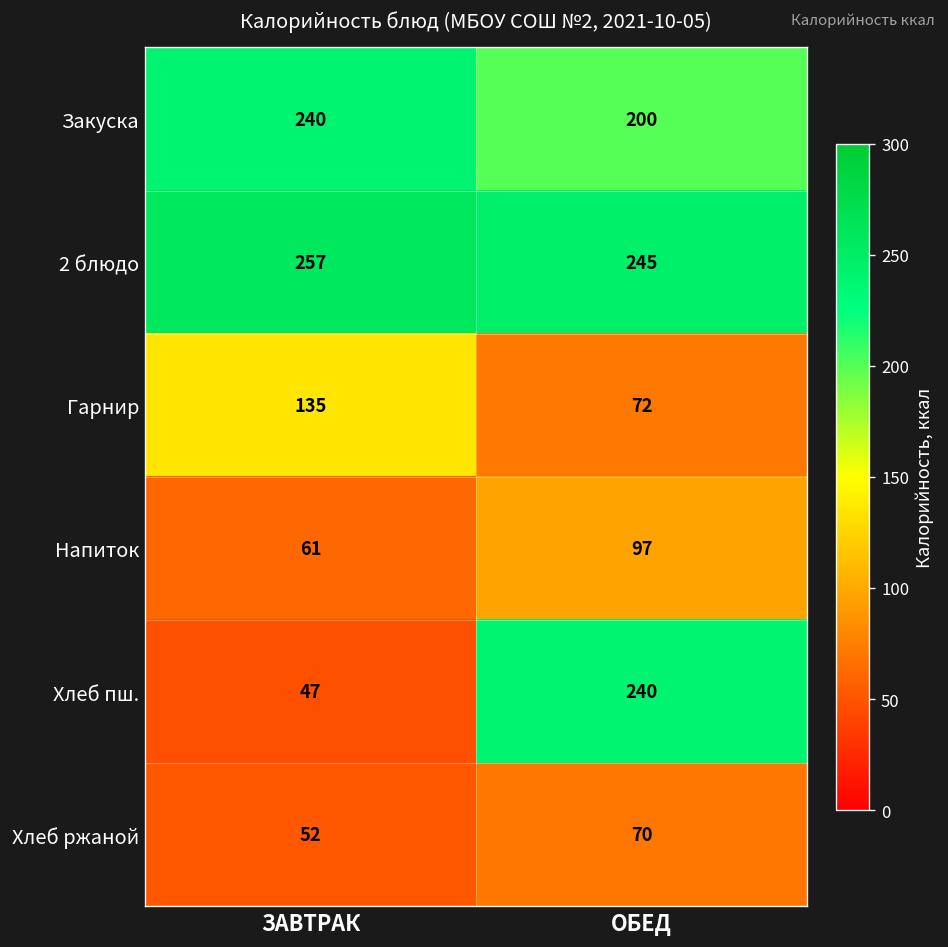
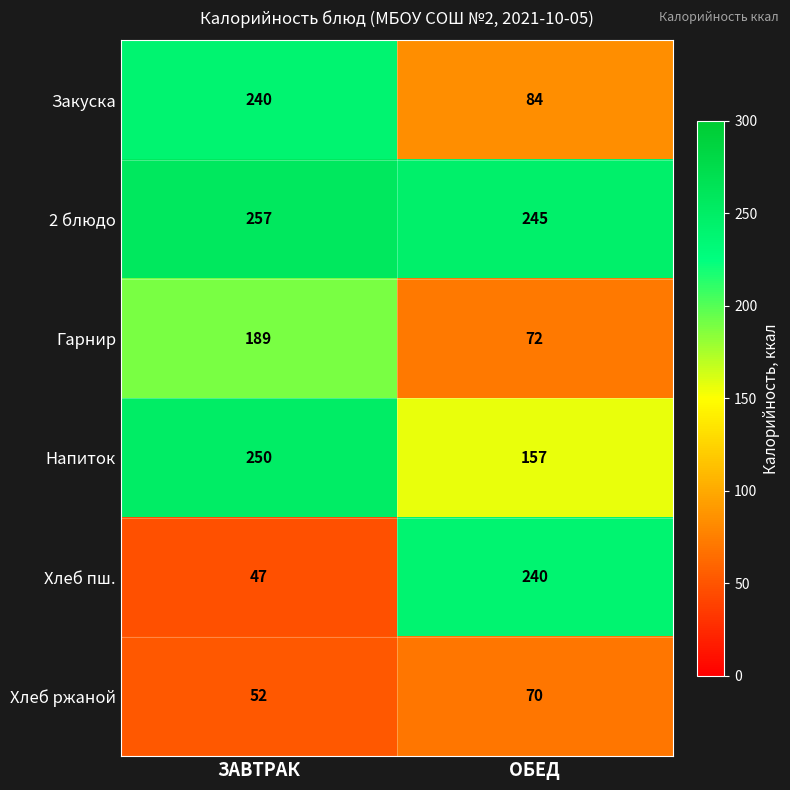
Закуска, ОБЕД: 200 -> 84
Гарнир, ЗАВТРАК: 135 -> 189
Напиток, ЗАВТРАК: 61 -> 250
Напиток, ОБЕД: 97 -> 157
